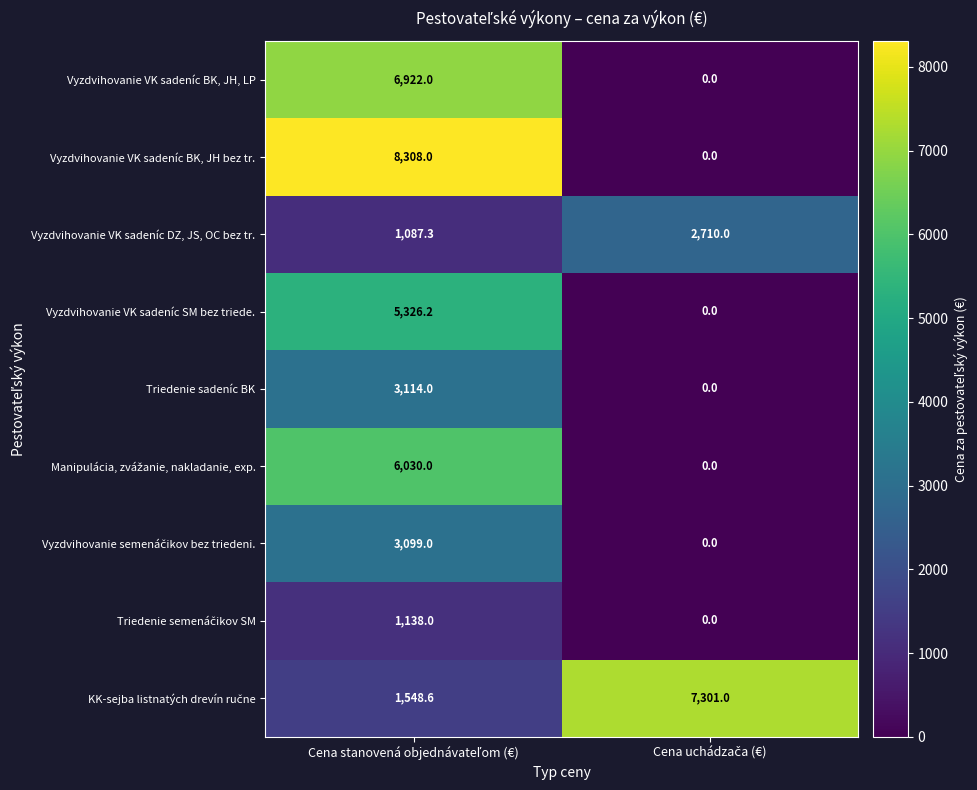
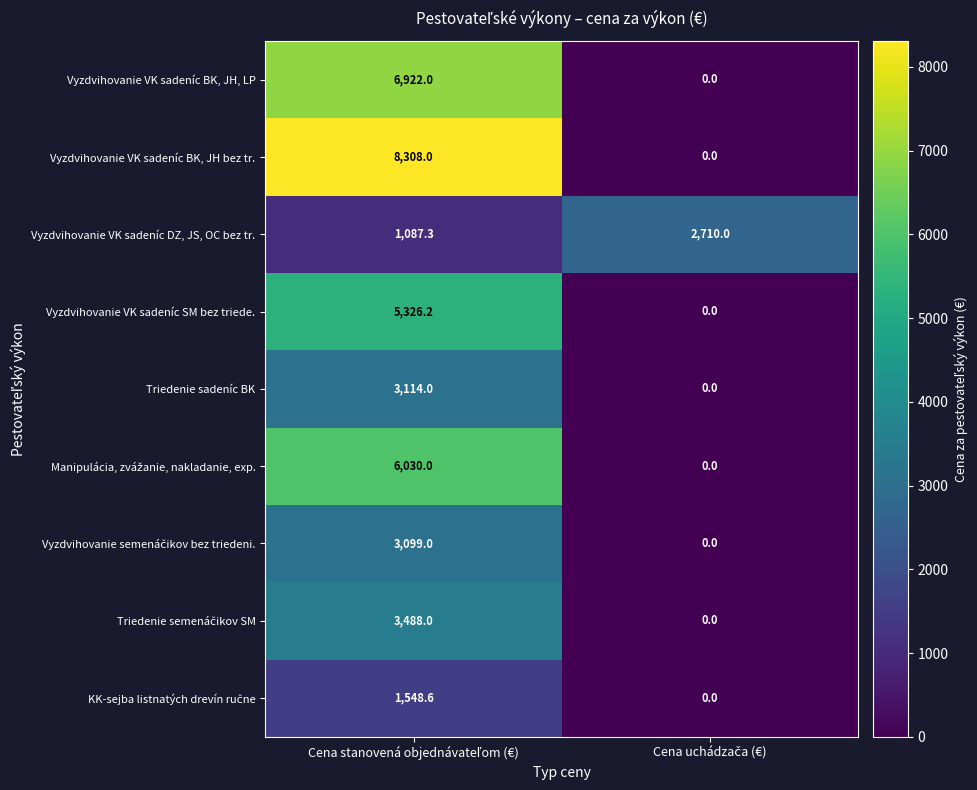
Triedenie semenáčikov SM, Cena stanovená objednávateľom (€): 1,138.0 -> 3,488.0
KK-sejba listnatých drevín ručne, Cena uchádzača (€): 7,301.0 -> 0.0
